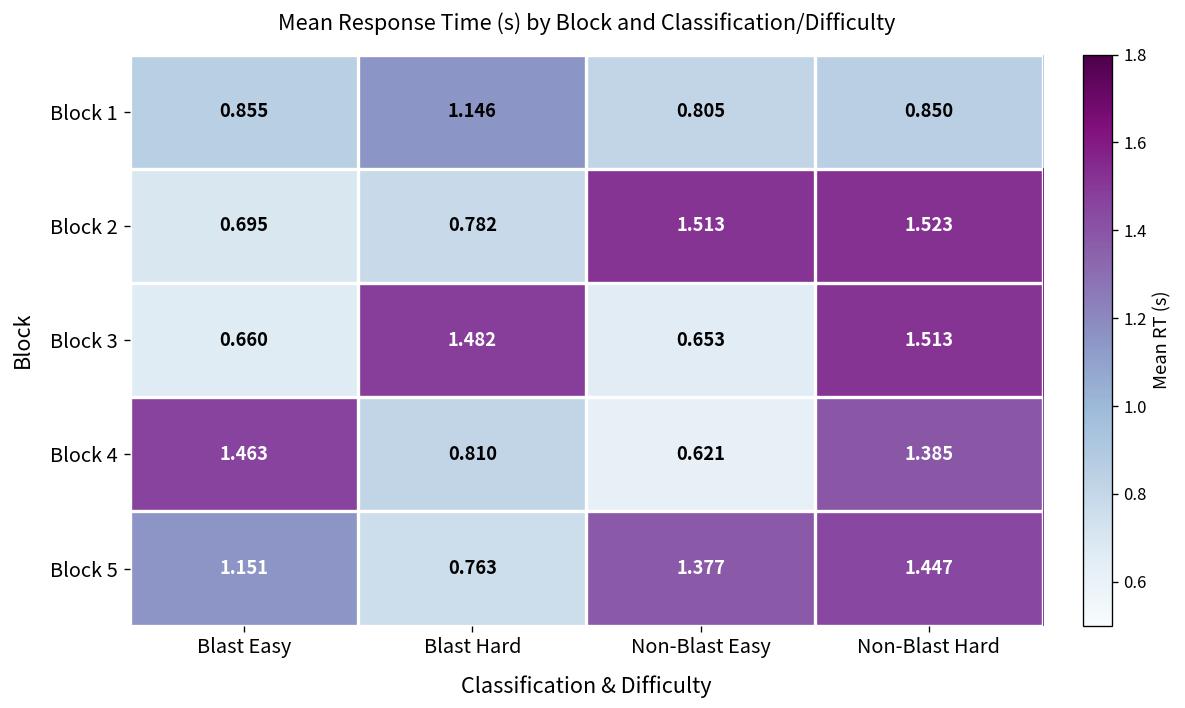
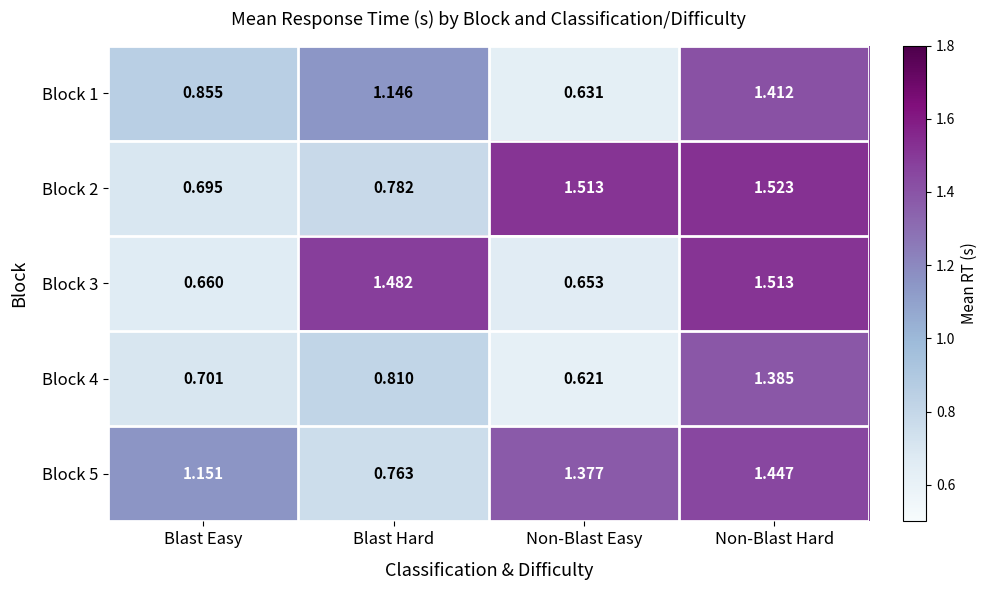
Block 1, Non-Blast Easy: 0.805 -> 0.631
Block 1, Non-Blast Hard: 0.850 -> 1.412
Block 4, Blast Easy: 1.463 -> 0.701
